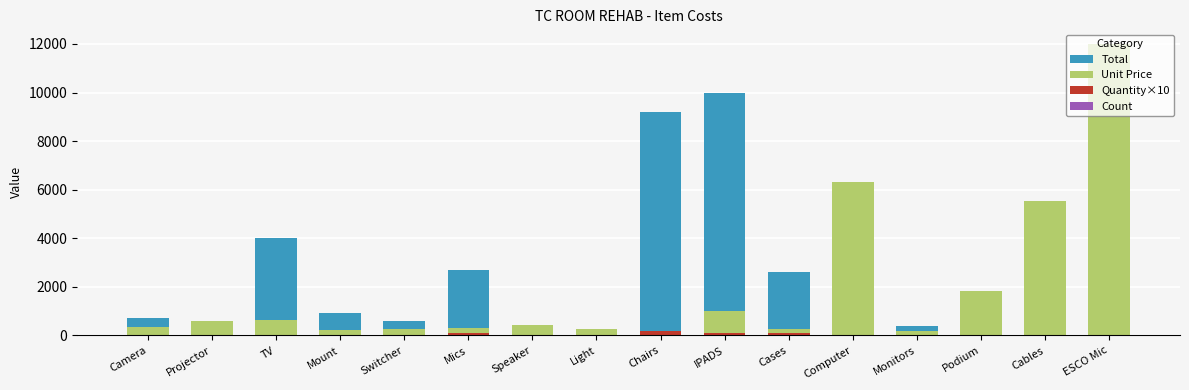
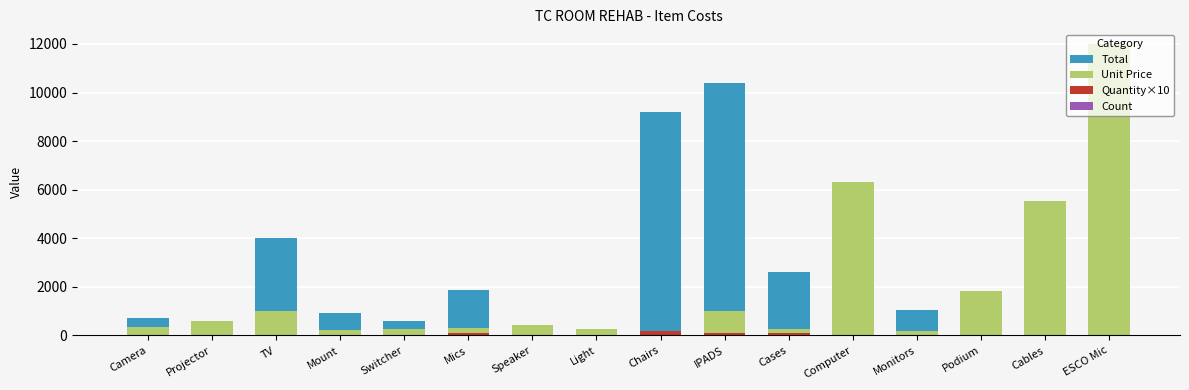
Unit Price, TV: 600 -> 1000
Total, Mics: 2700 -> 1900
Total, IPADS: 10000 -> 10400
Total, Monitors: 400 -> 1000
